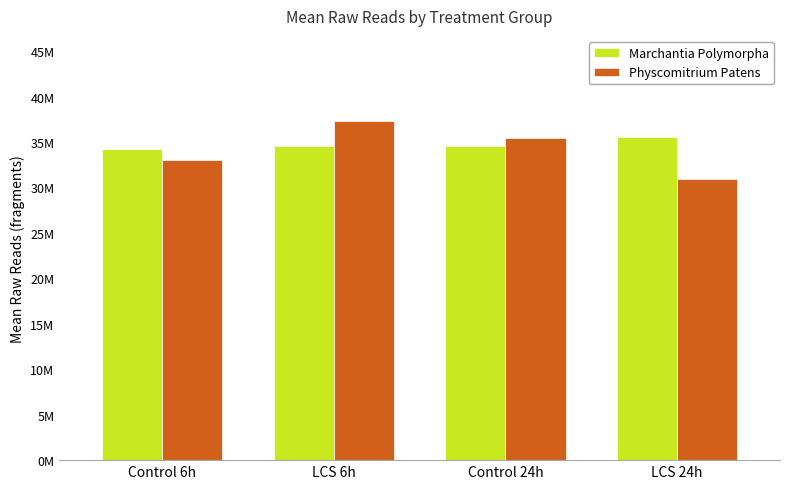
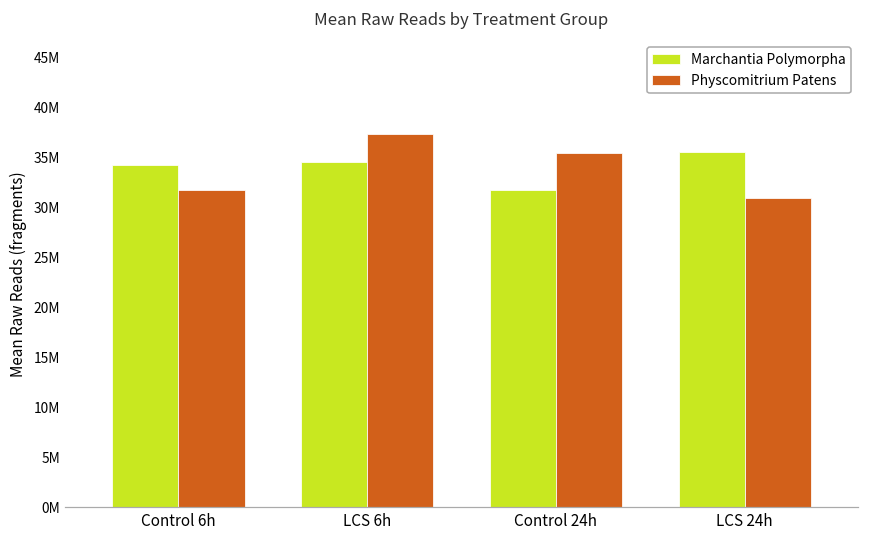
Physcomitrium Patens, Control 6h: 33000000 -> 32000000
Marchantia Polymorpha, Control 24h: 35000000 -> 32000000
